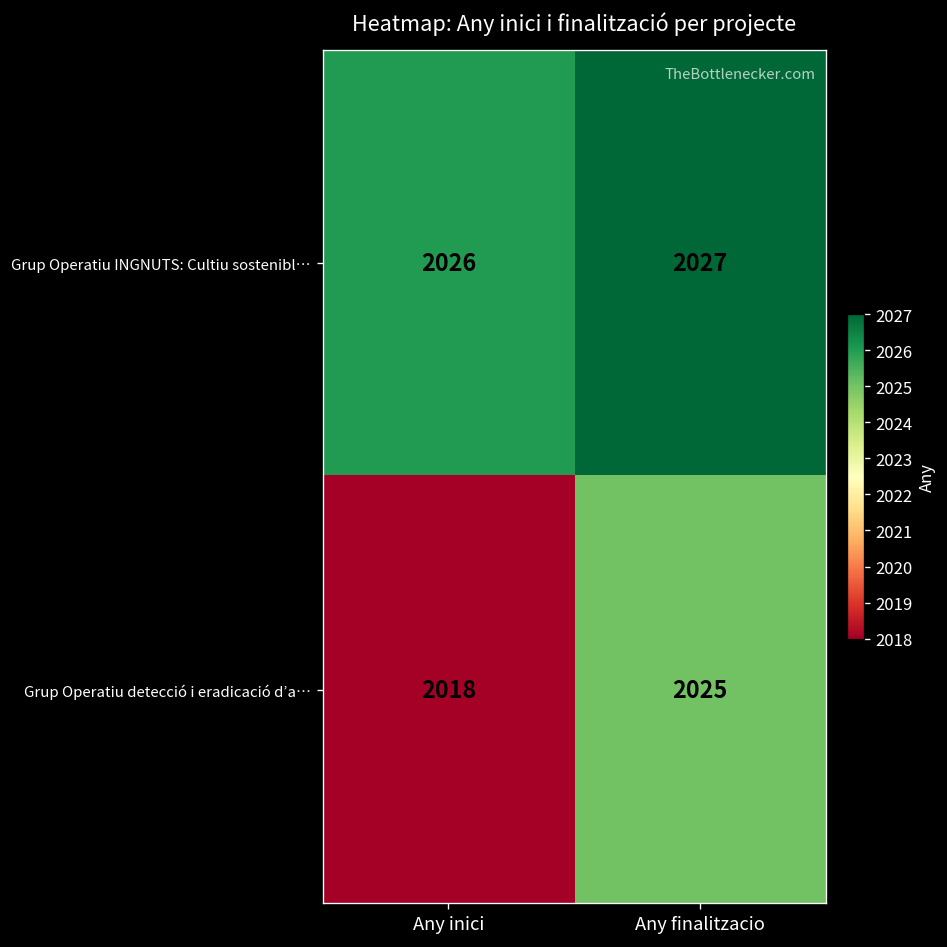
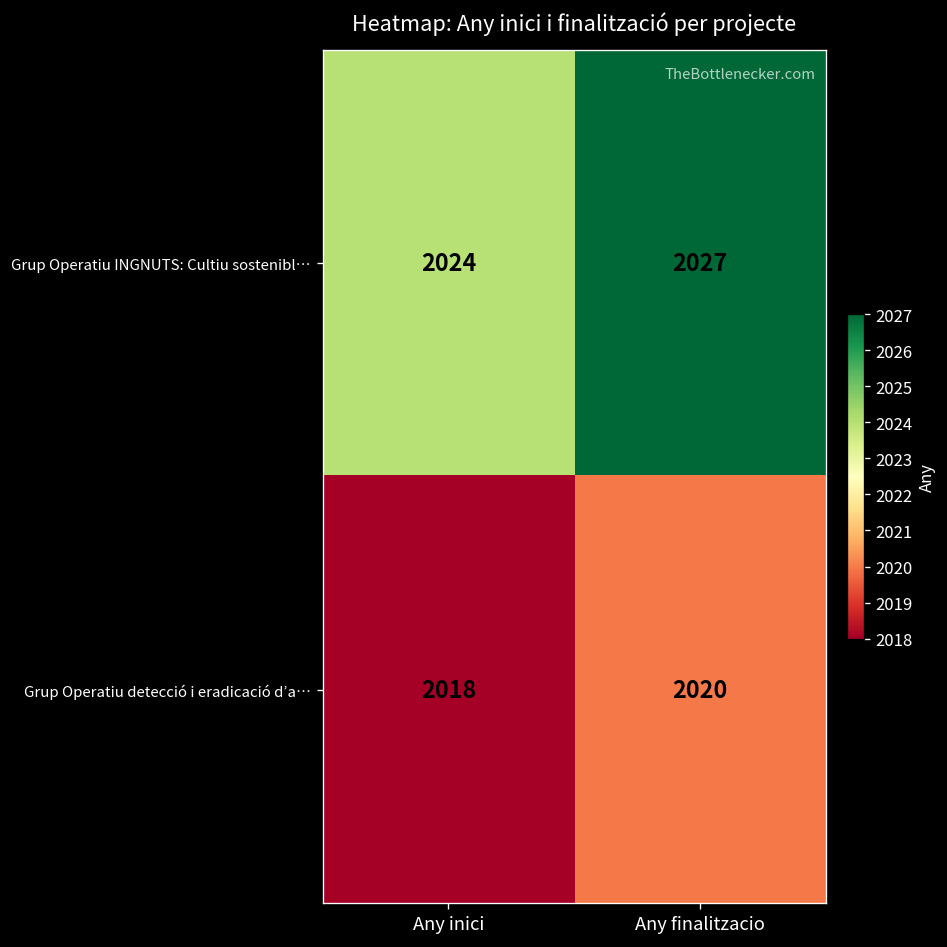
Grup Operatiu INGNUTS: Cultiu sostenibl…, Any inici: 2026 -> 2024
Grup Operatiu detecció i eradicació d’a…, Any finalitzacio: 2025 -> 2020
